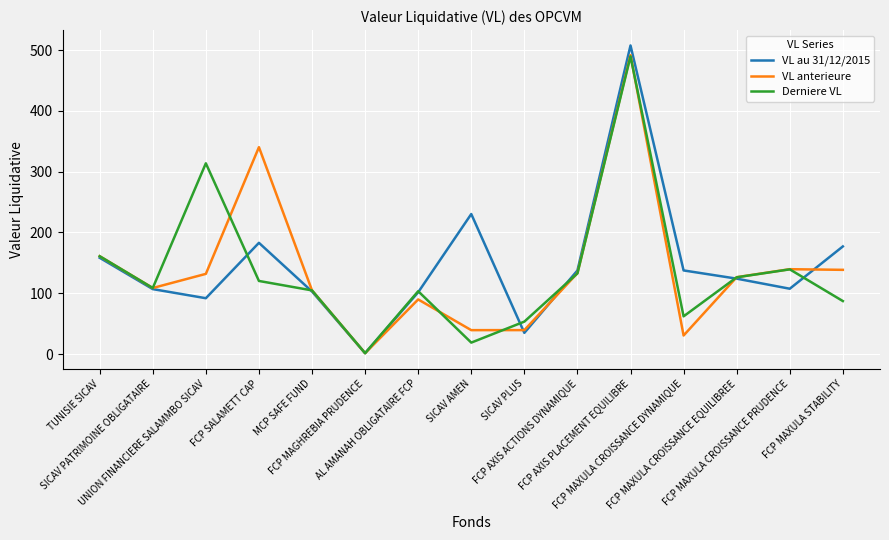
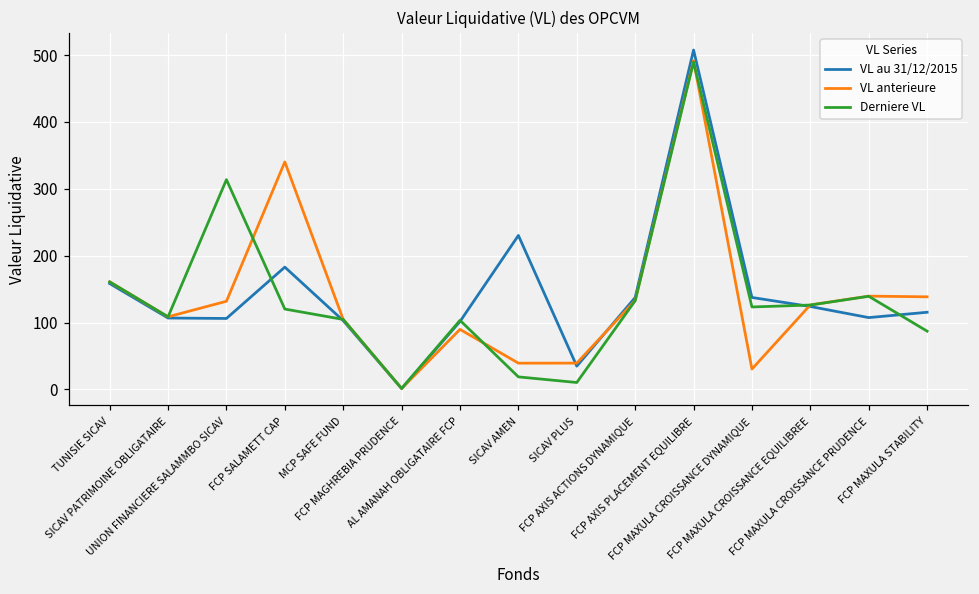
VL au 31/12/2015, UNION FINANCIERE SALAMMBO SICAV: 90 -> 110
Derniere VL, SICAV PLUS: 50 -> 10
Derniere VL, FCP MAXULA CROISSANCE DYNAMIQUE: 60 -> 120
VL au 31/12/2015, FCP MAXULA STABILITY: 180 -> 120
